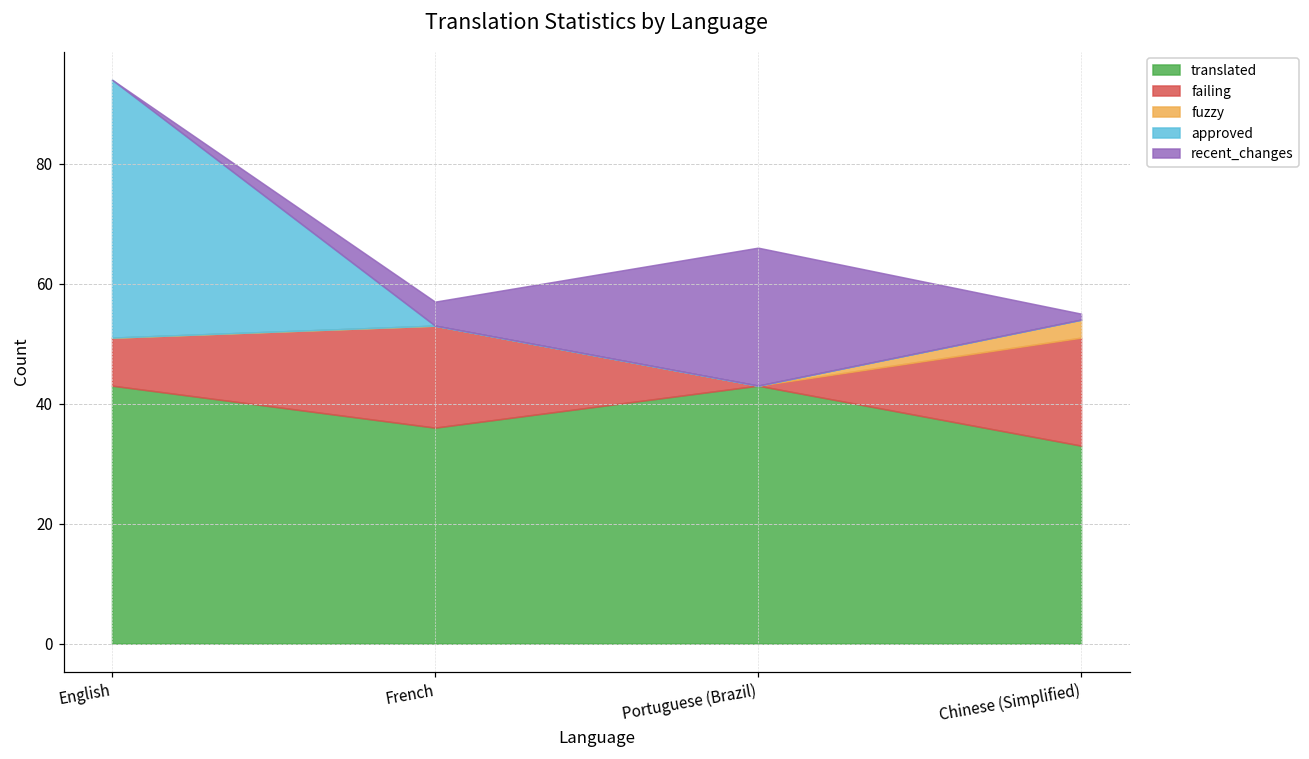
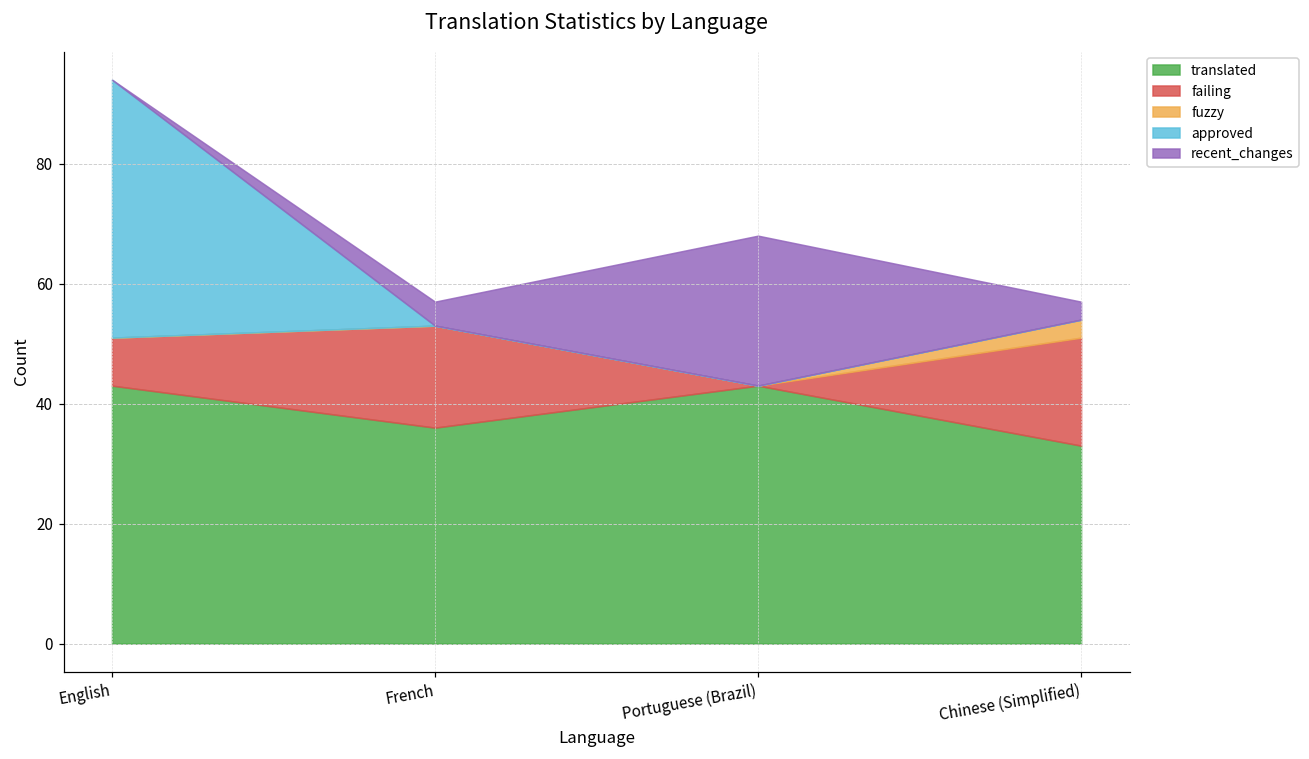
recent_changes, Portuguese (Brazil): 23 -> 25
recent_changes, Chinese (Simplified): 1 -> 3
